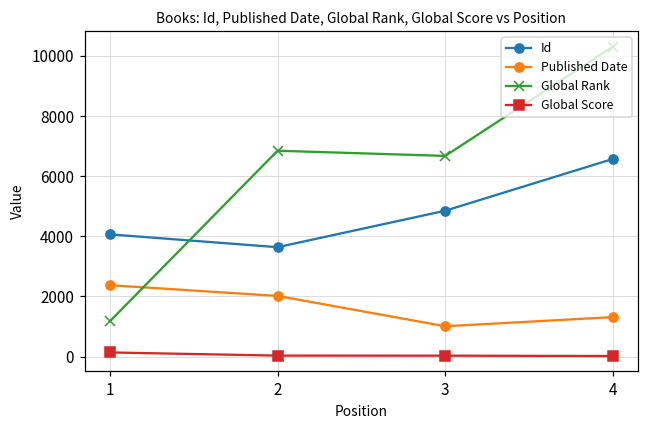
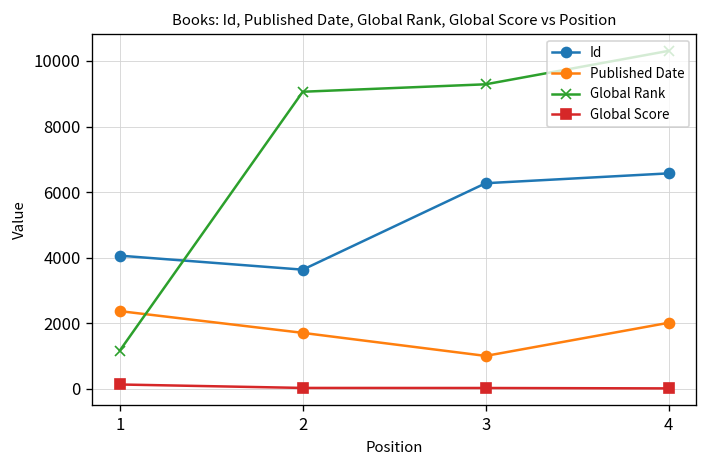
Published Date, 2: 2000 -> 1700
Global Rank, 2: 6800 -> 9100
Id, 3: 4900 -> 6300
Global Rank, 3: 6700 -> 9300
Published Date, 4: 1300 -> 2000
